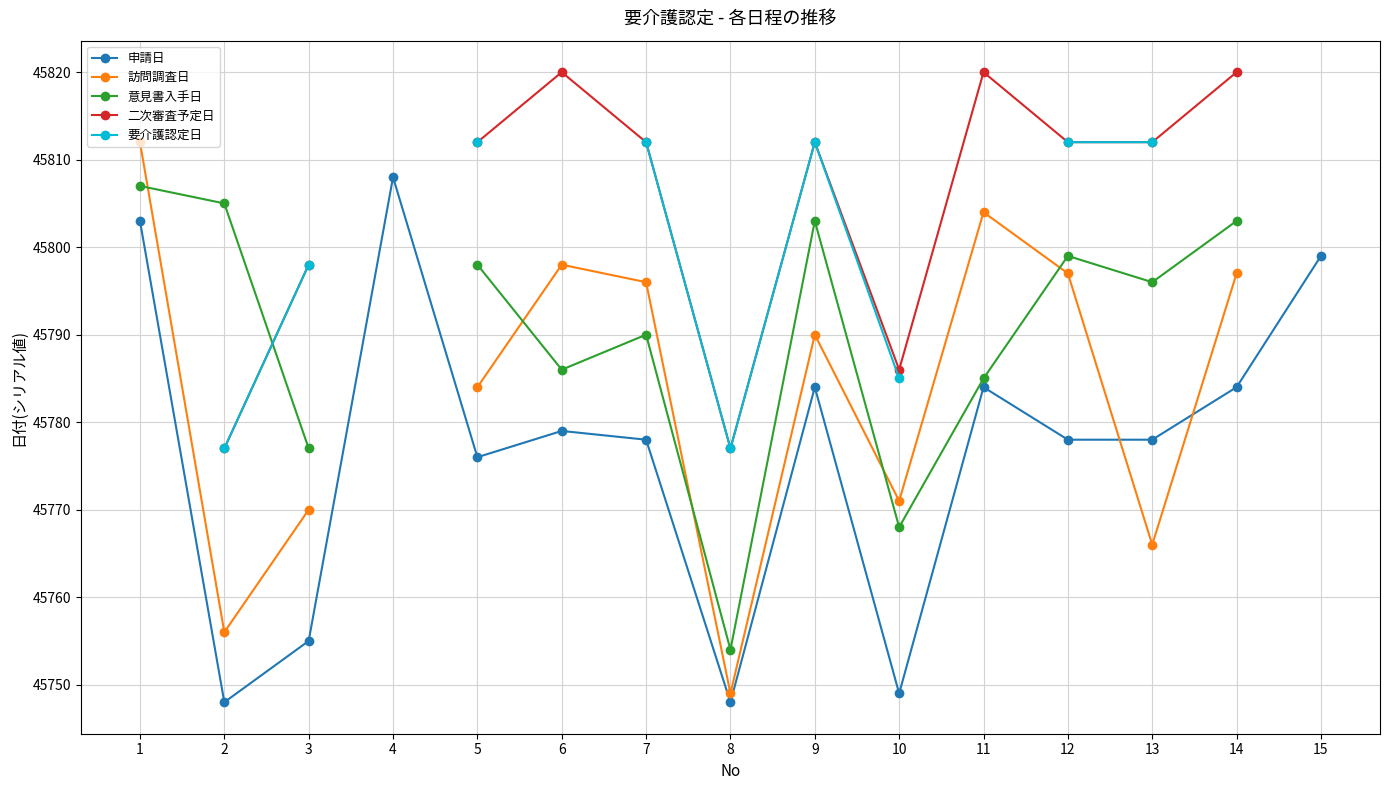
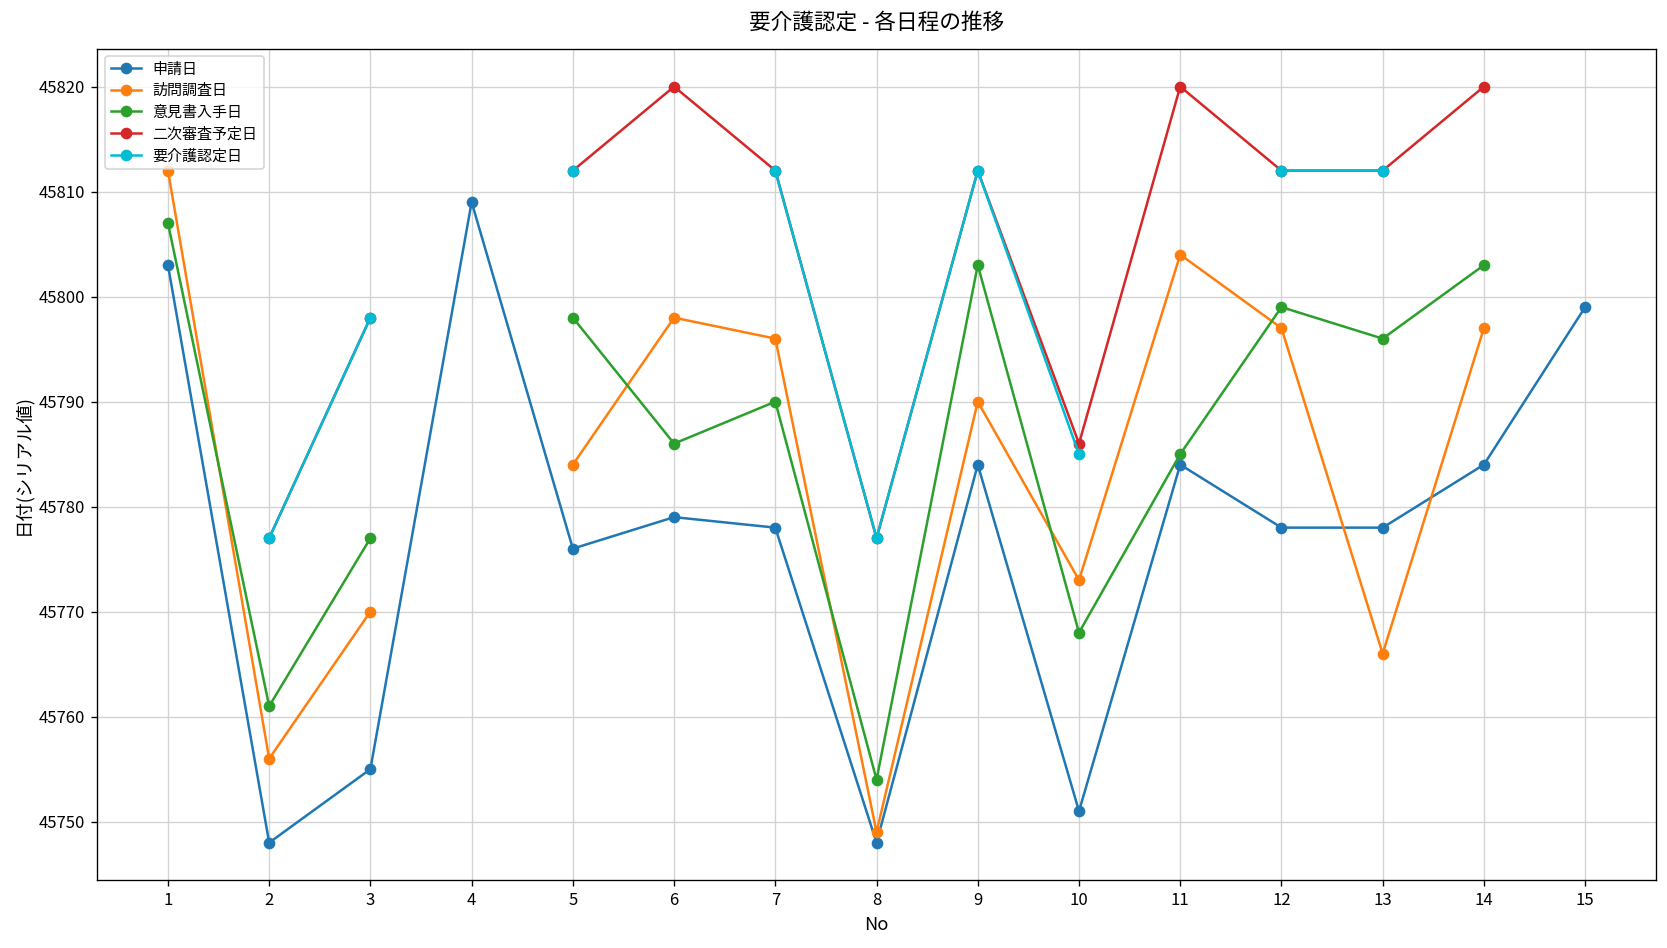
意見書入手日, 2: 45805 -> 45761
申請日, 4: 45808 -> 45809
申請日, 10: 45749 -> 45751
訪問調査日, 10: 45771 -> 45773
